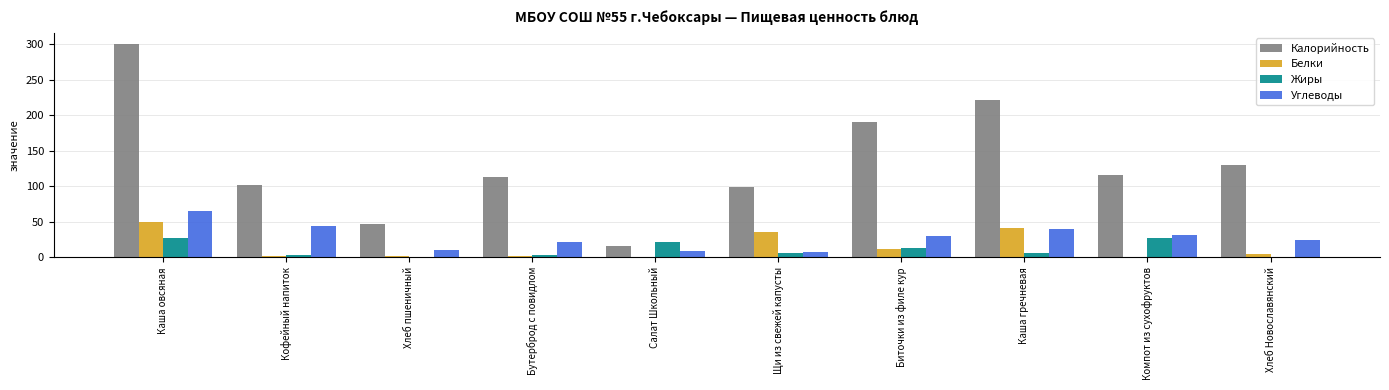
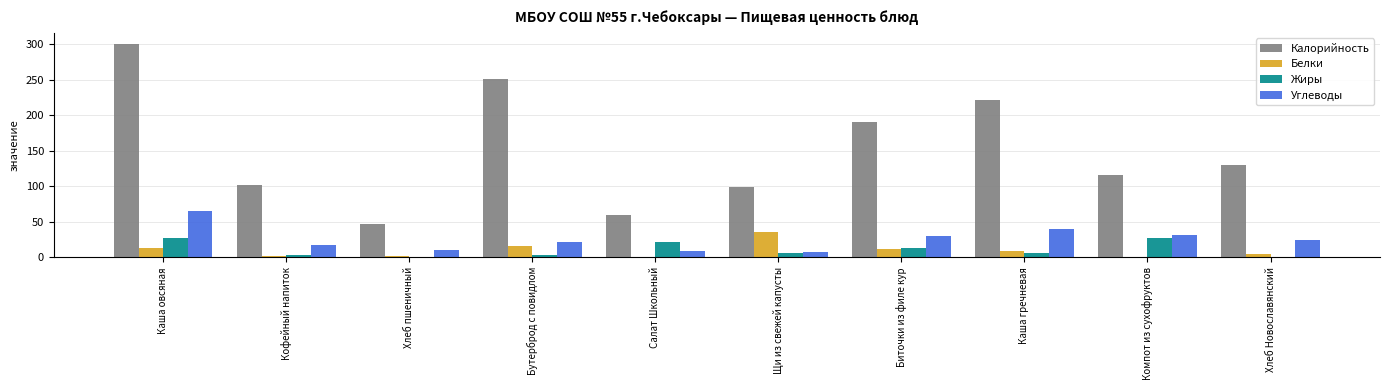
Белки, Каша овсяная: 50 -> 10
Углеводы, Кофейный напиток: 40 -> 20
Калорийность, Бутерброд с повидлом: 110 -> 250
Белки, Бутерброд с повидлом: 0 -> 20
Калорийность, Салат Школьный: 20 -> 60
Белки, Каша гречневая: 40 -> 10
